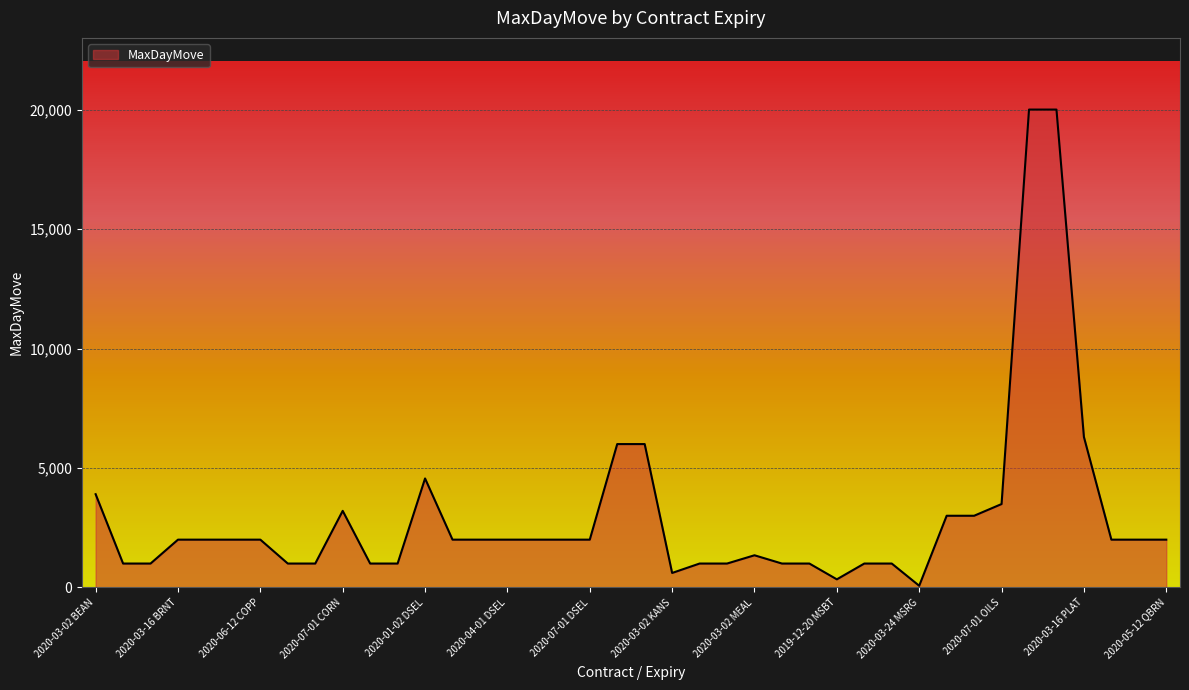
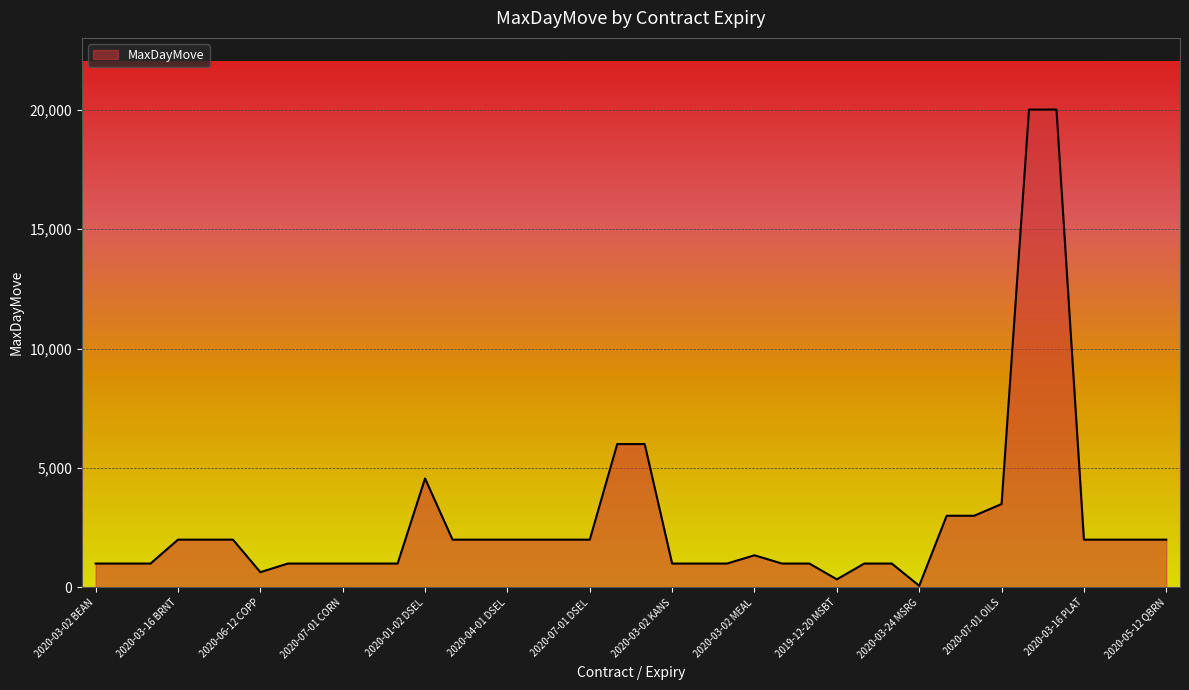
2020-03-02 BEAN: 3,900 -> 1,000
2020-06-12 COPP: 2,000 -> 600
2020-07-01 CORN: 3,200 -> 1,000
2020-03-02 KANS: 600 -> 1,000
2020-03-16 PLAT: 6,300 -> 2,000
